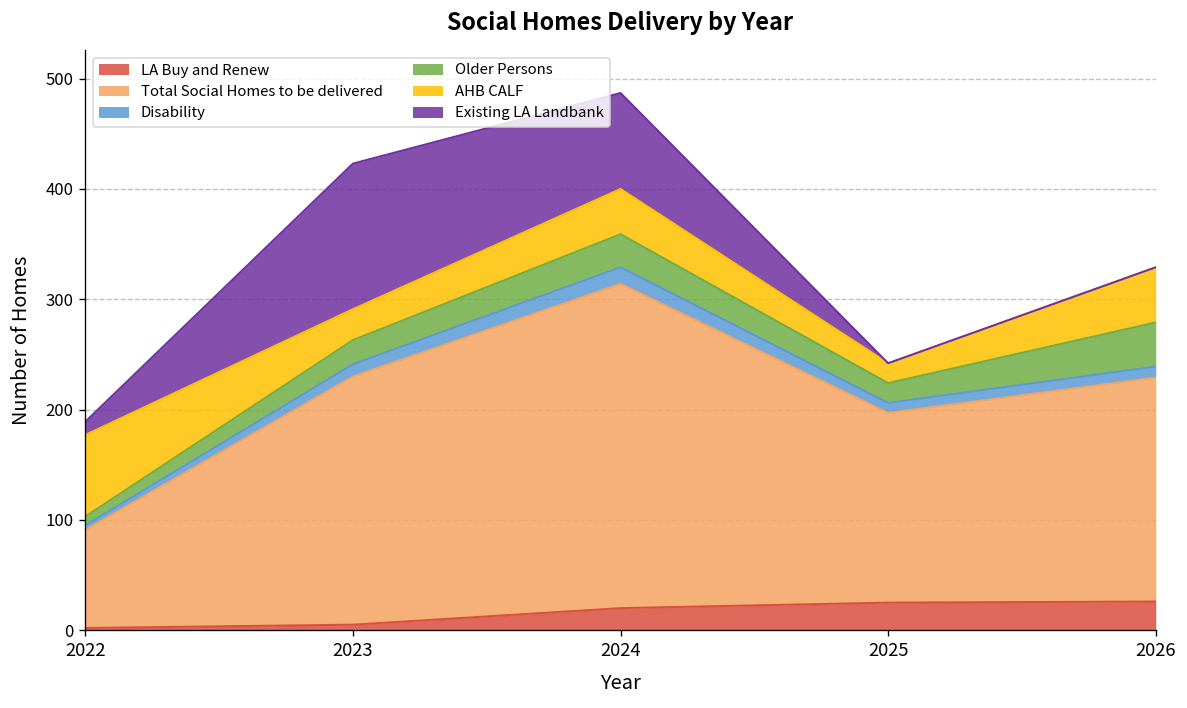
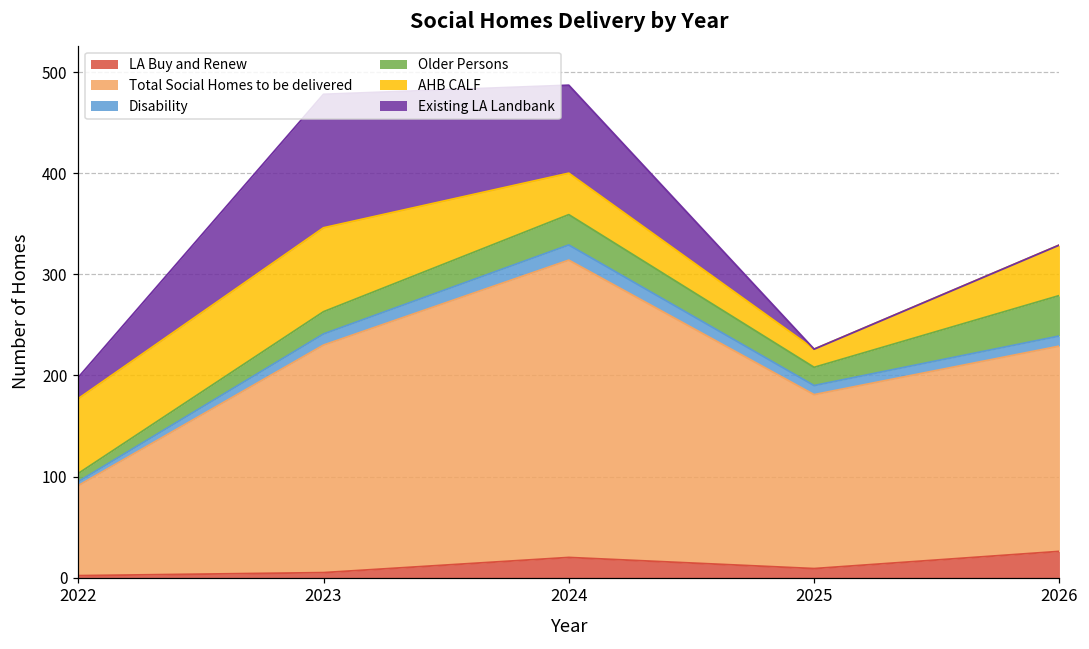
Existing LA Landbank, 2022: 10 -> 20
AHB CALF, 2023: 30 -> 80
LA Buy and Renew, 2025: 30 -> 10
